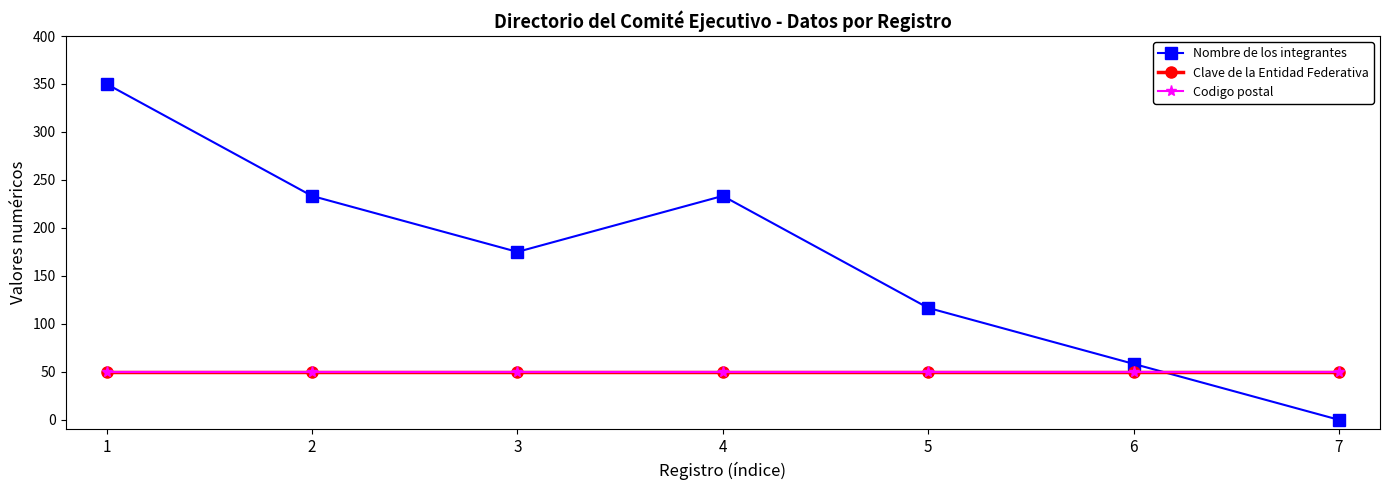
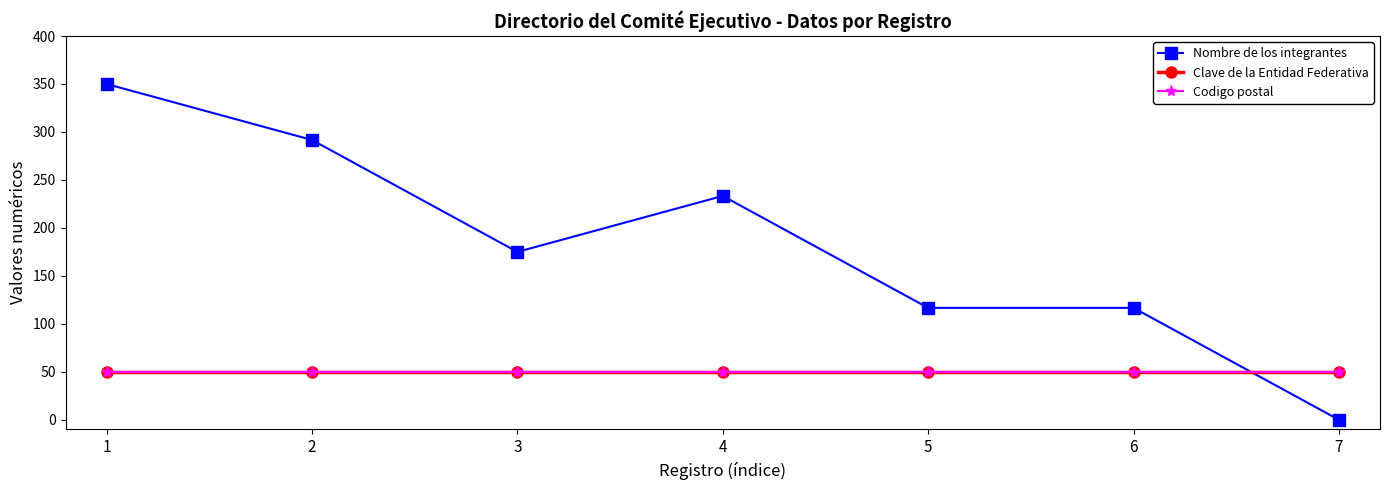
Nombre de los integrantes, 2: 230 -> 290
Nombre de los integrantes, 6: 60 -> 120
